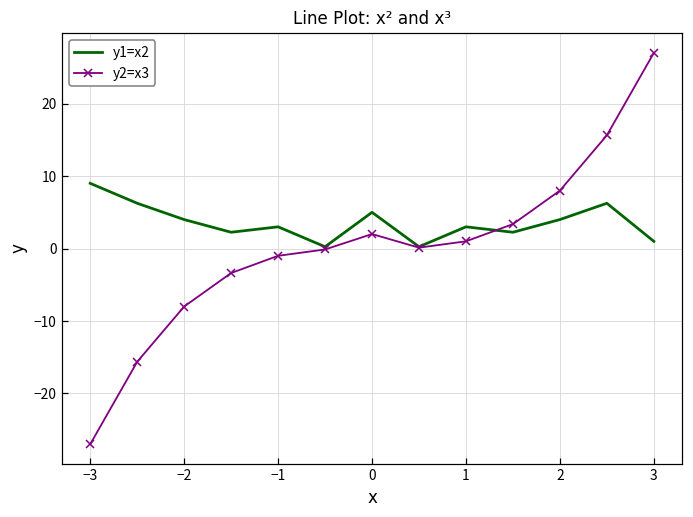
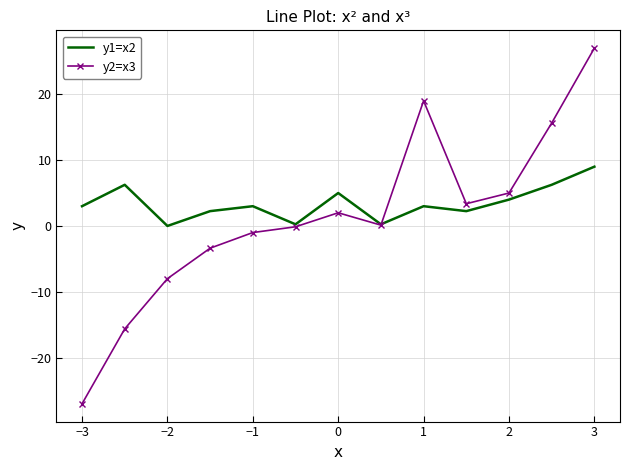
y1=x2, −3: 9 -> 3
y1=x2, −2: 4 -> 0
y2=x3, 1: 1 -> 19
y2=x3, 2: 8 -> 5
y1=x2, 3: 1 -> 9
